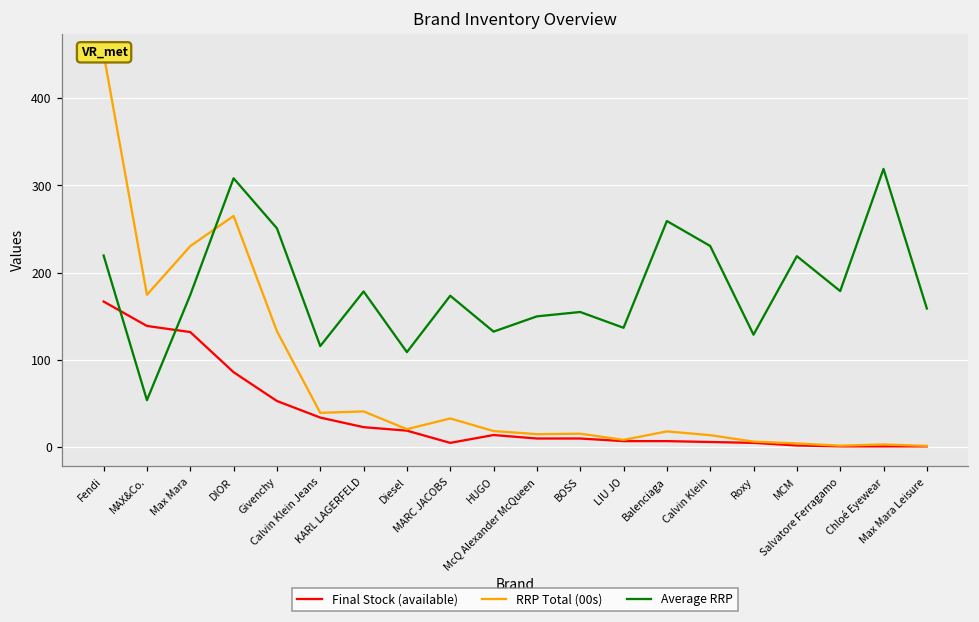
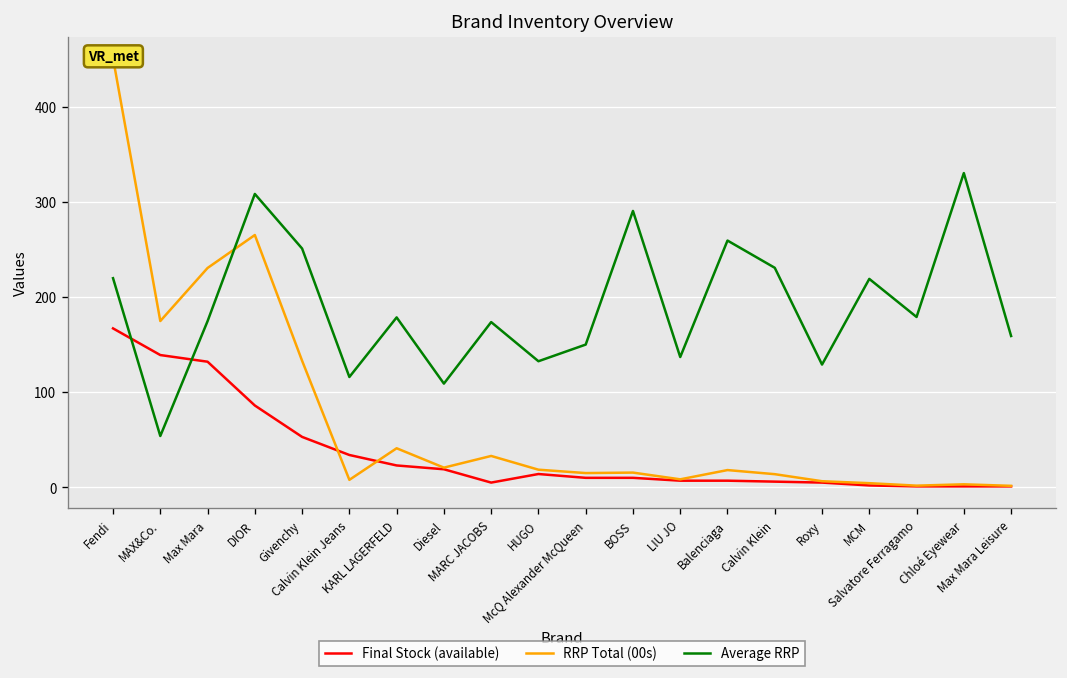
RRP Total (00s), Calvin Klein Jeans: 40 -> 10
Average RRP, BOSS: 160 -> 290
Average RRP, Chloé Eyewear: 320 -> 330
